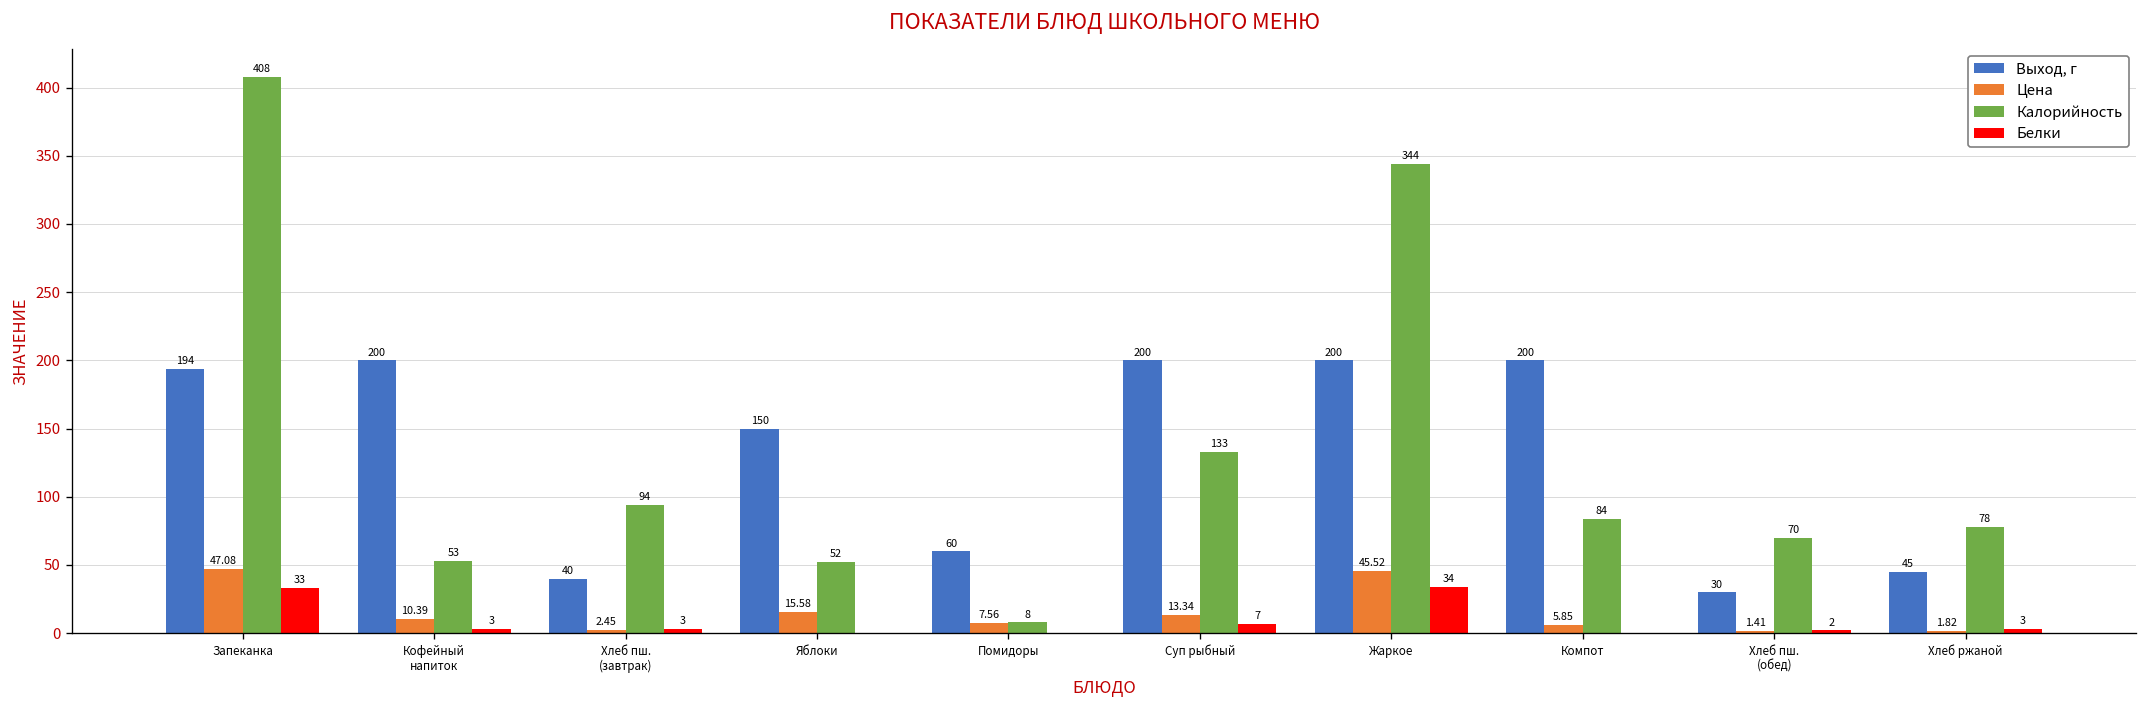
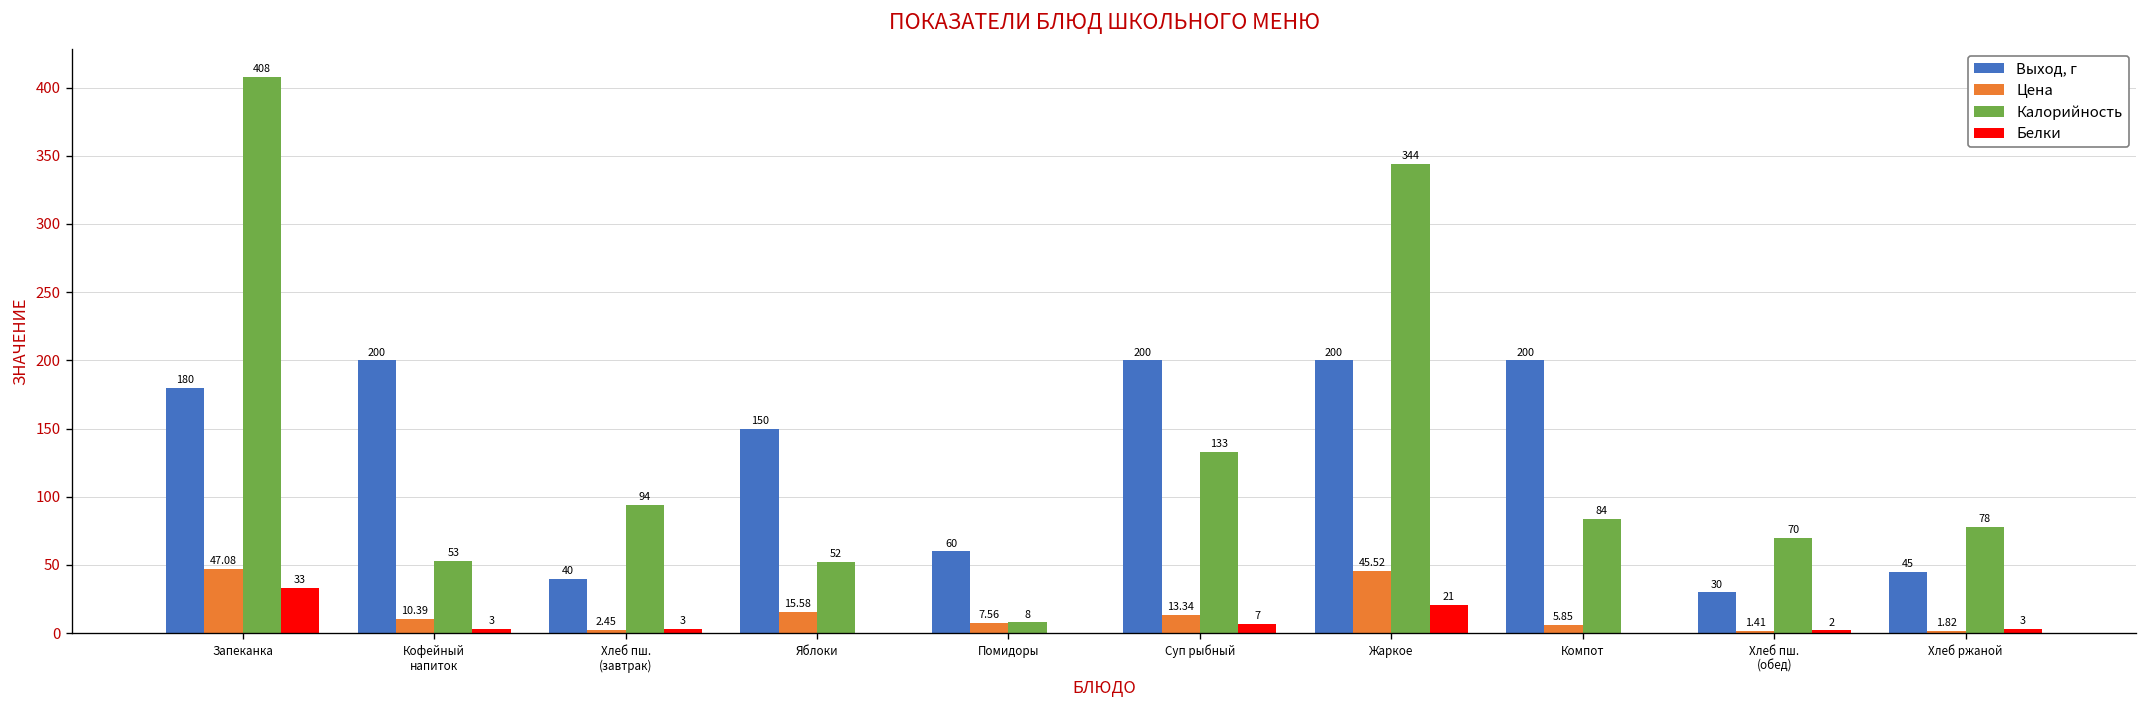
Выход, г, Запеканка: 194 -> 180
Белки, Жаркое: 34 -> 21
